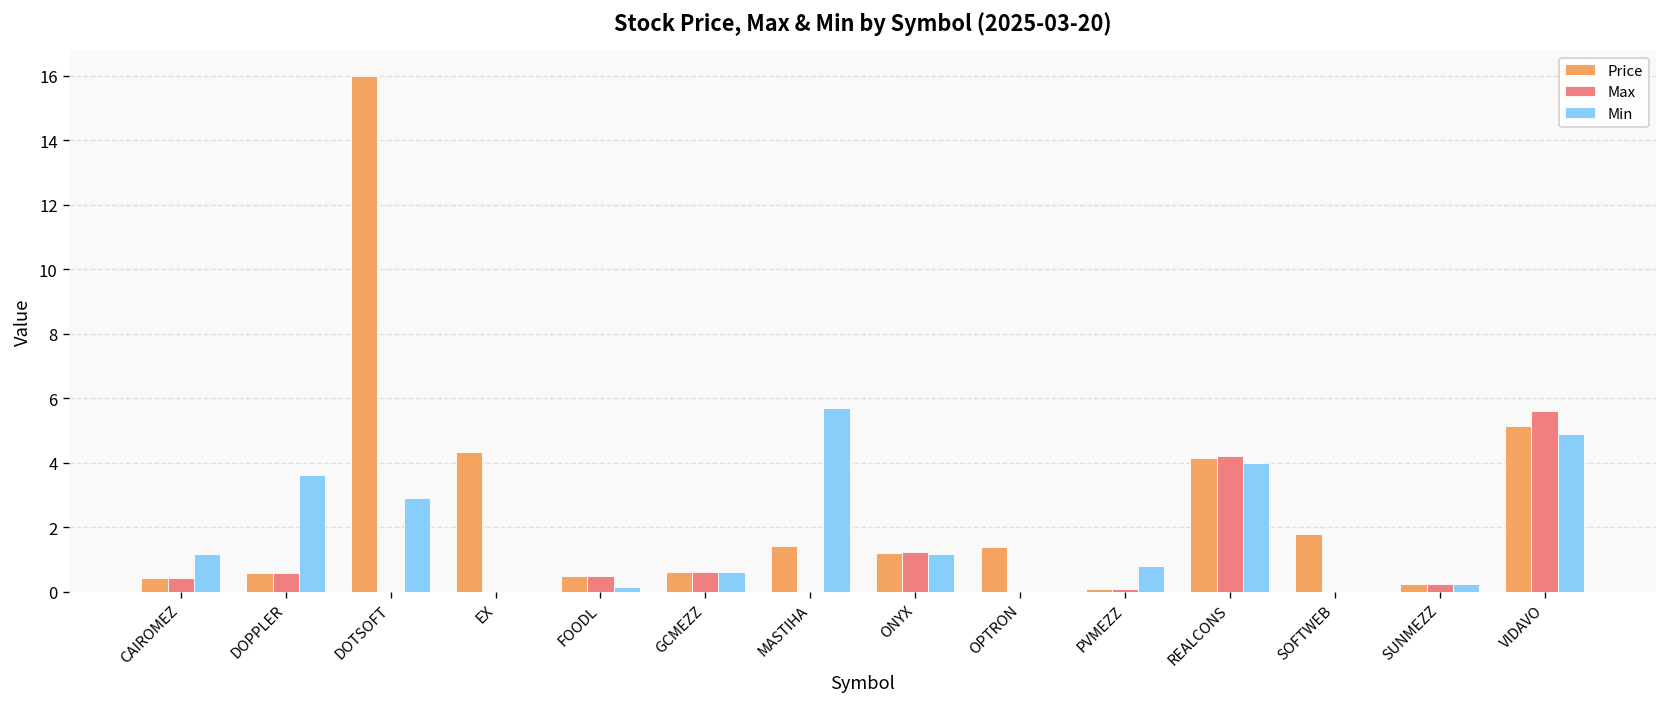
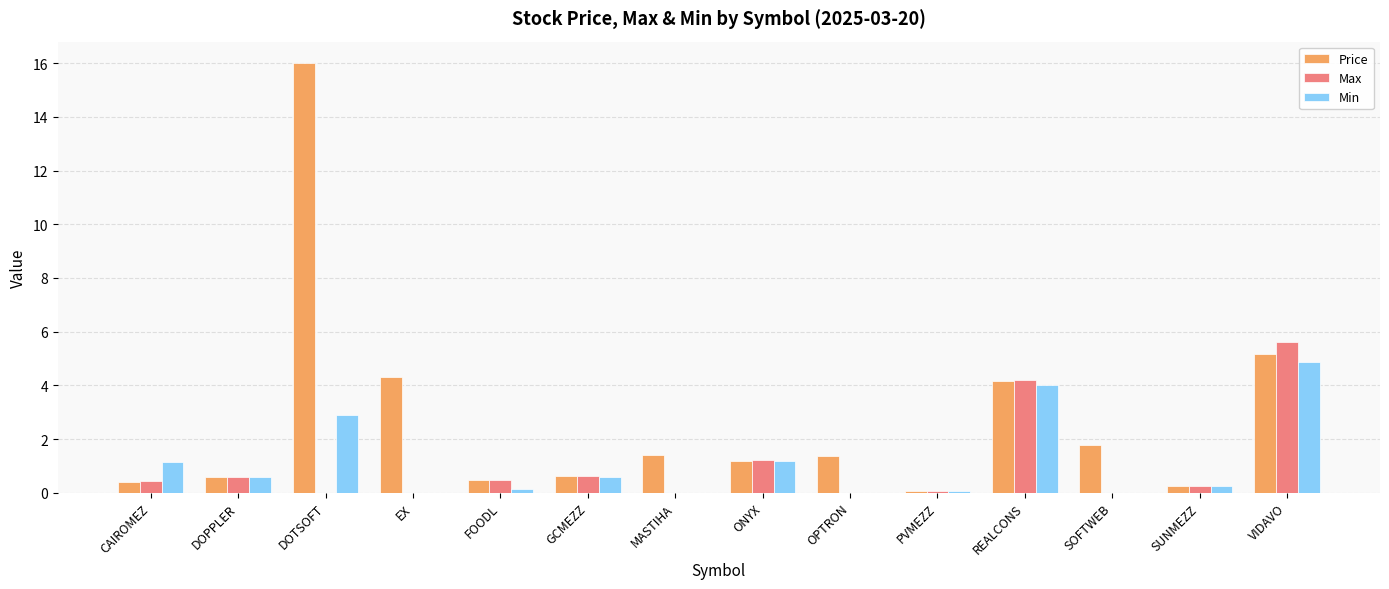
Min, DOPPLER: 3.6 -> 0.6
Min, MASTIHA: 5.7 -> 0.0
Min, PVMEZZ: 0.8 -> 0.1
